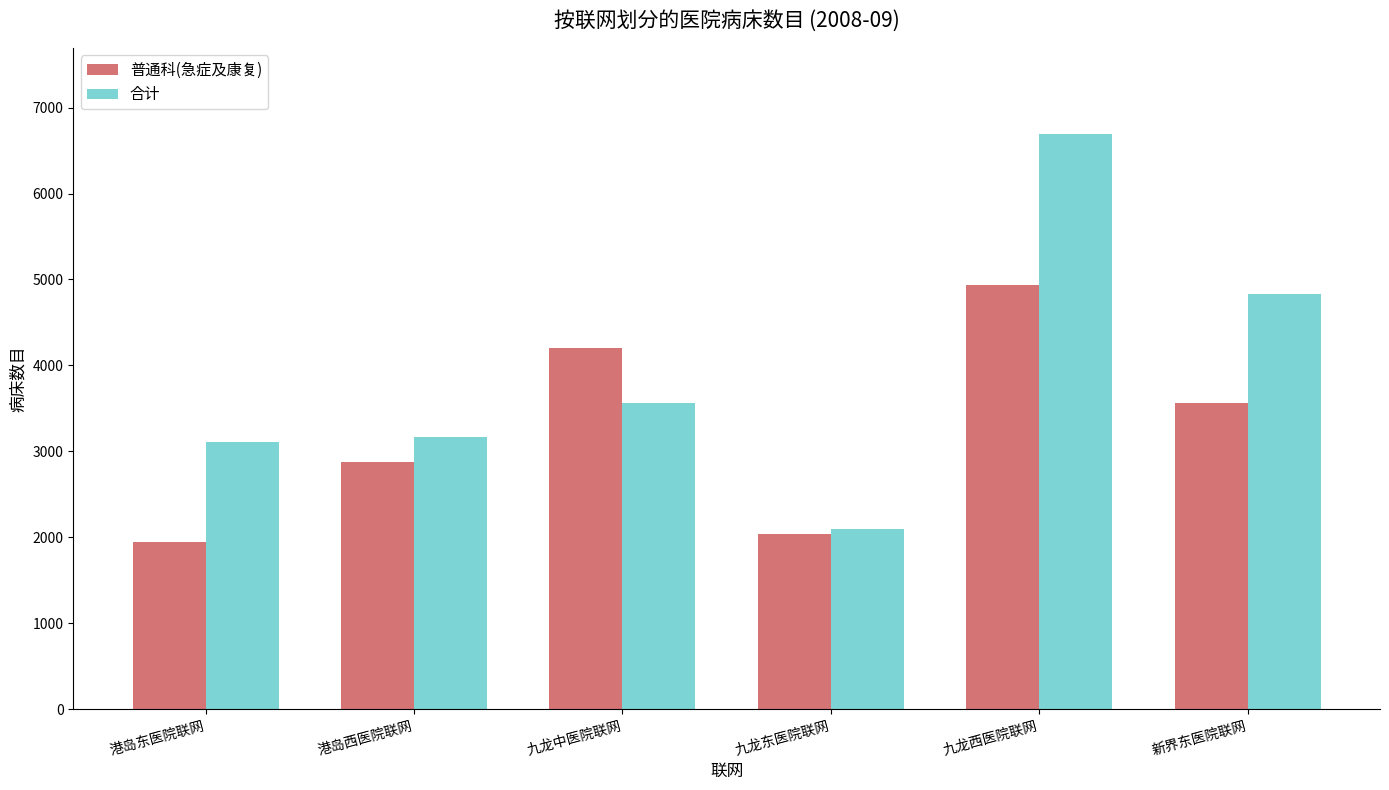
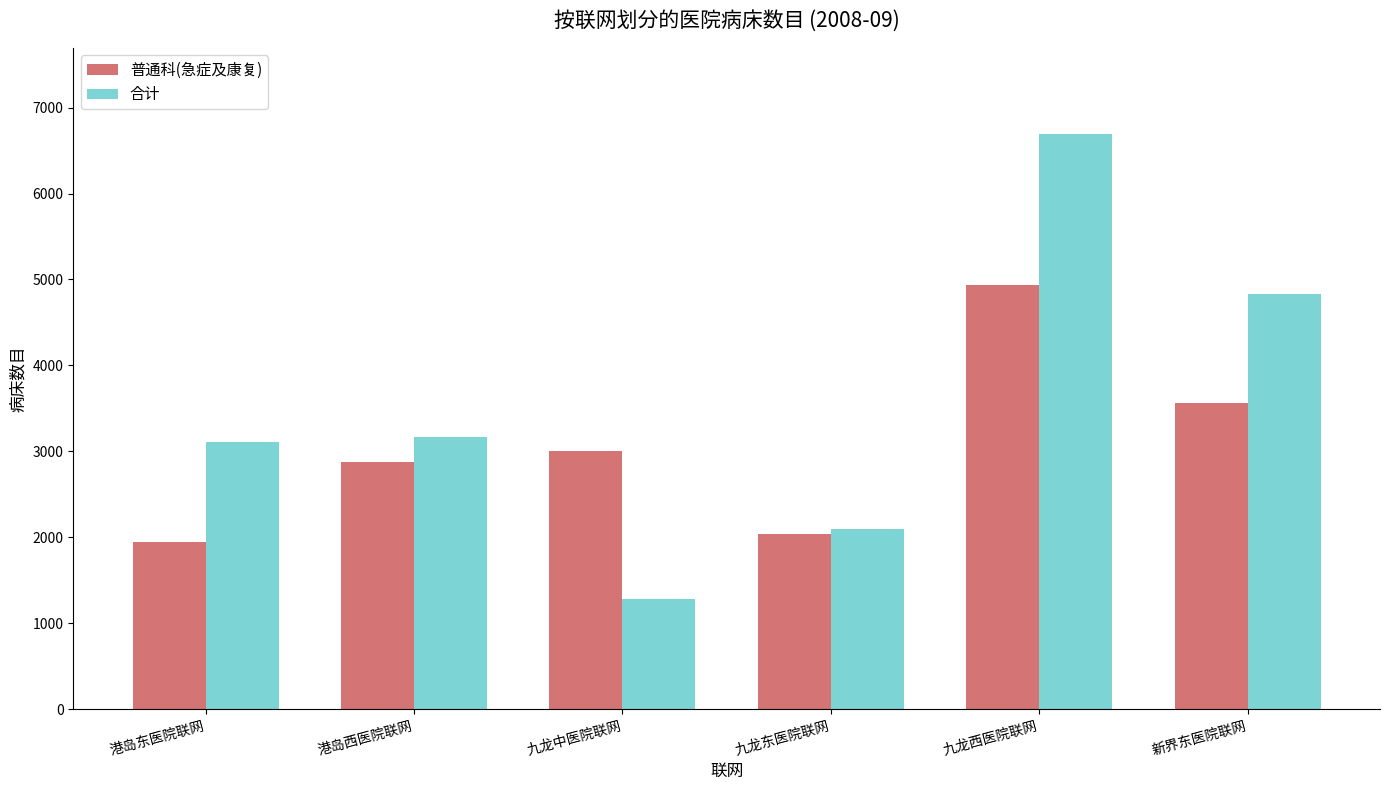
普通科(急症及康复), 九龙中医院联网: 4200 -> 3000
合计, 九龙中医院联网: 3600 -> 1300
